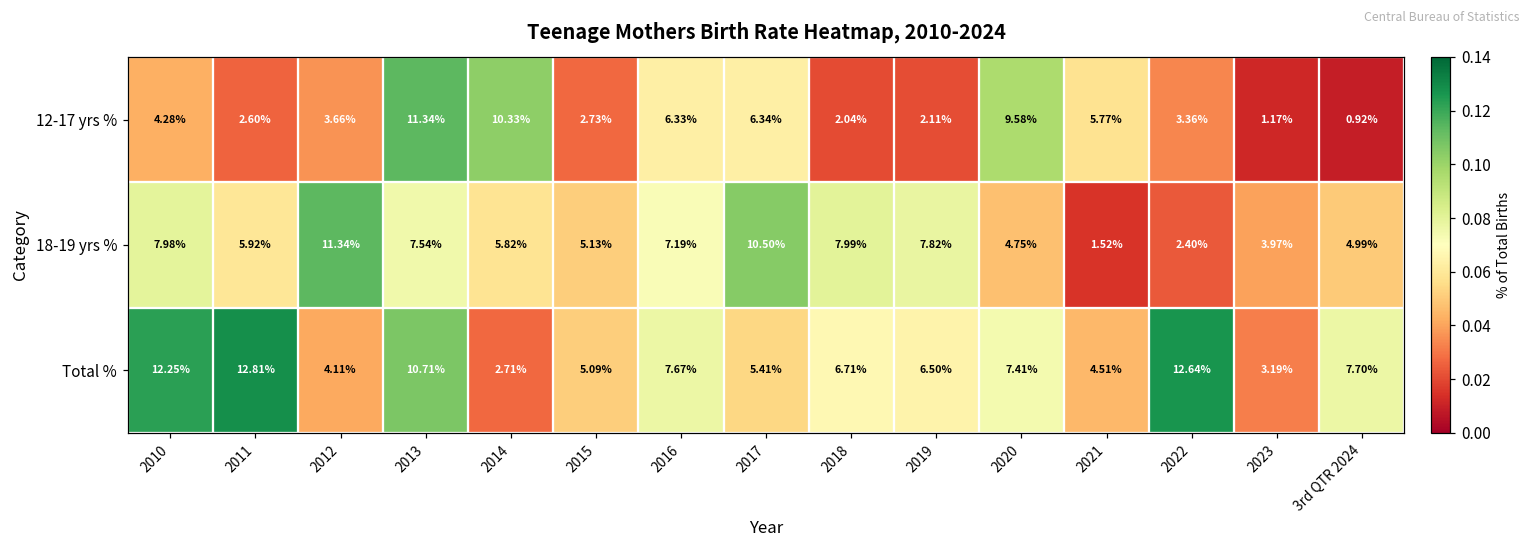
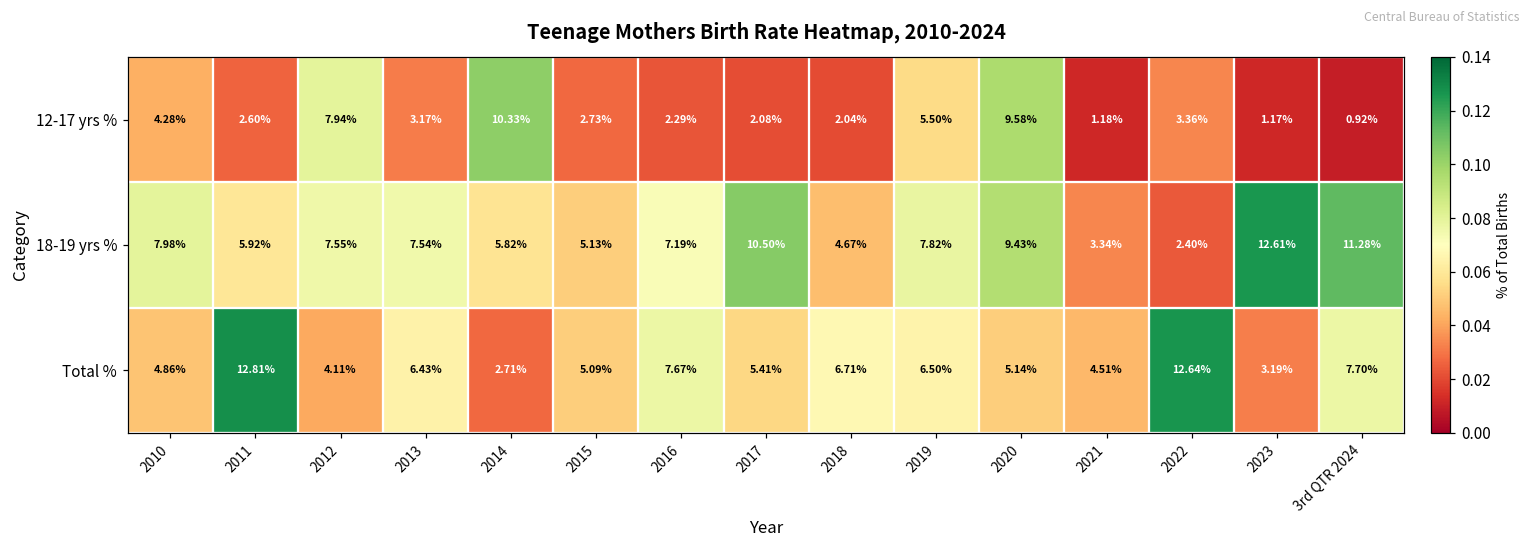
12-17 yrs %, 2012: 3.66% -> 7.94%
12-17 yrs %, 2013: 11.34% -> 3.17%
12-17 yrs %, 2016: 6.33% -> 2.29%
12-17 yrs %, 2017: 6.34% -> 2.08%
12-17 yrs %, 2019: 2.11% -> 5.50%
12-17 yrs %, 2021: 5.77% -> 1.18%
18-19 yrs %, 2012: 11.34% -> 7.55%
18-19 yrs %, 2018: 7.99% -> 4.67%
18-19 yrs %, 2020: 4.75% -> 9.43%
18-19 yrs %, 2021: 1.52% -> 3.34%
18-19 yrs %, 2023: 3.97% -> 12.61%
18-19 yrs %, 3rd QTR 2024: 4.99% -> 11.28%
Total %, 2010: 12.25% -> 4.86%
Total %, 2013: 10.71% -> 6.43%
Total %, 2020: 7.41% -> 5.14%
